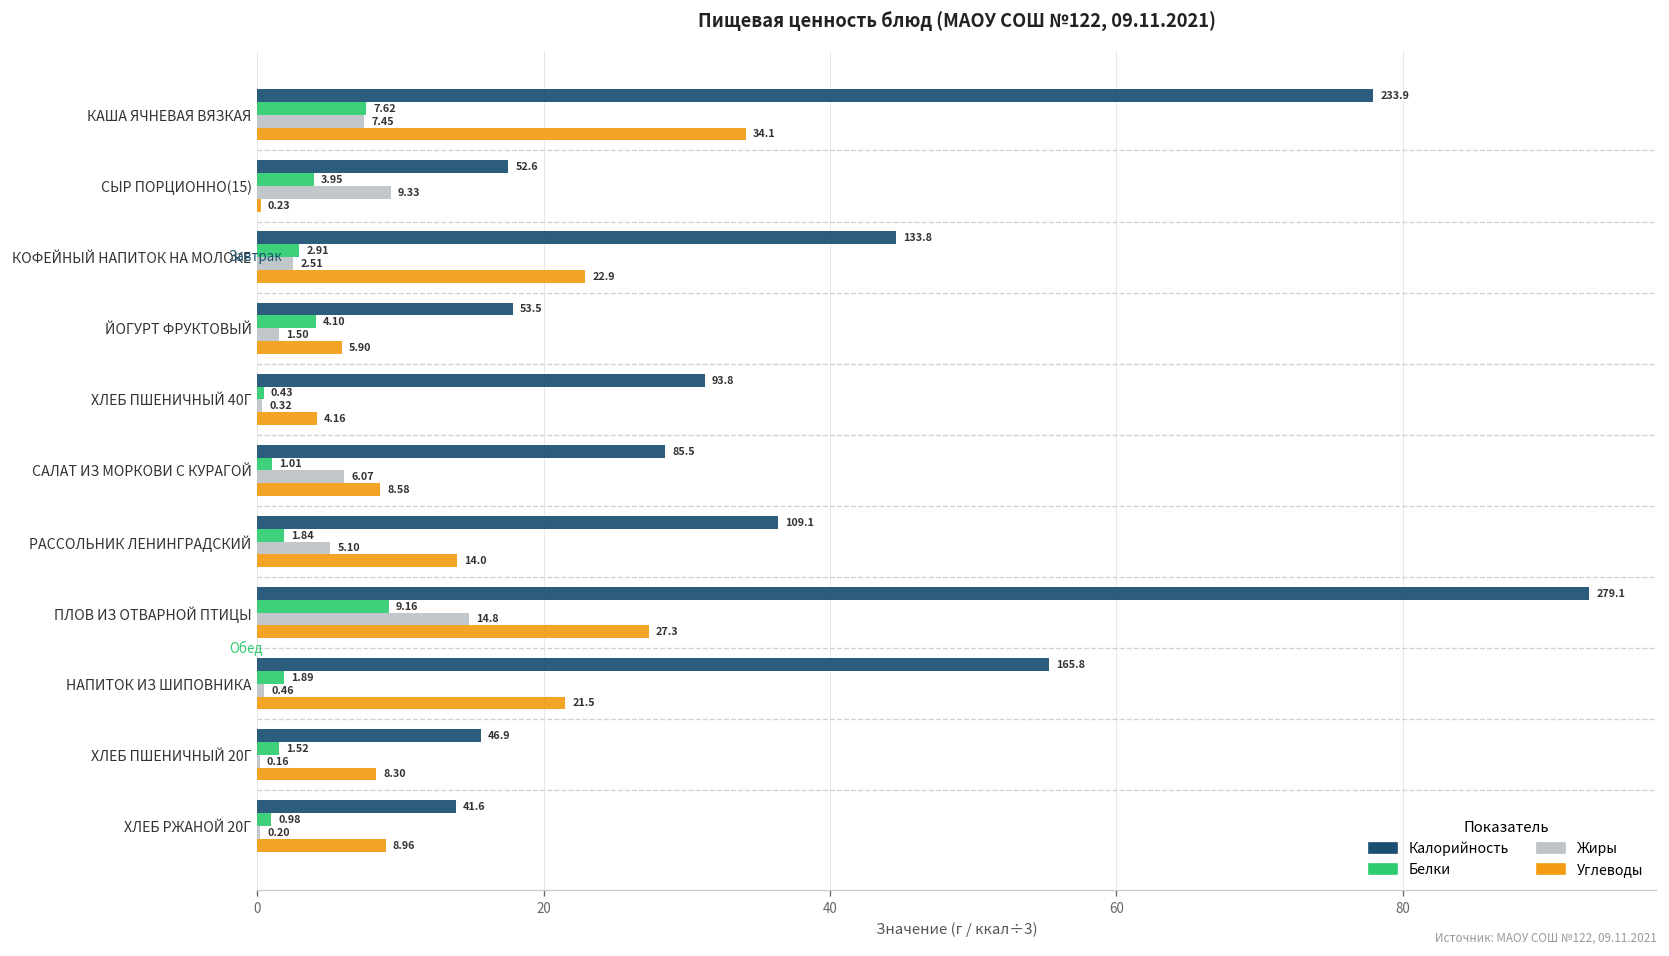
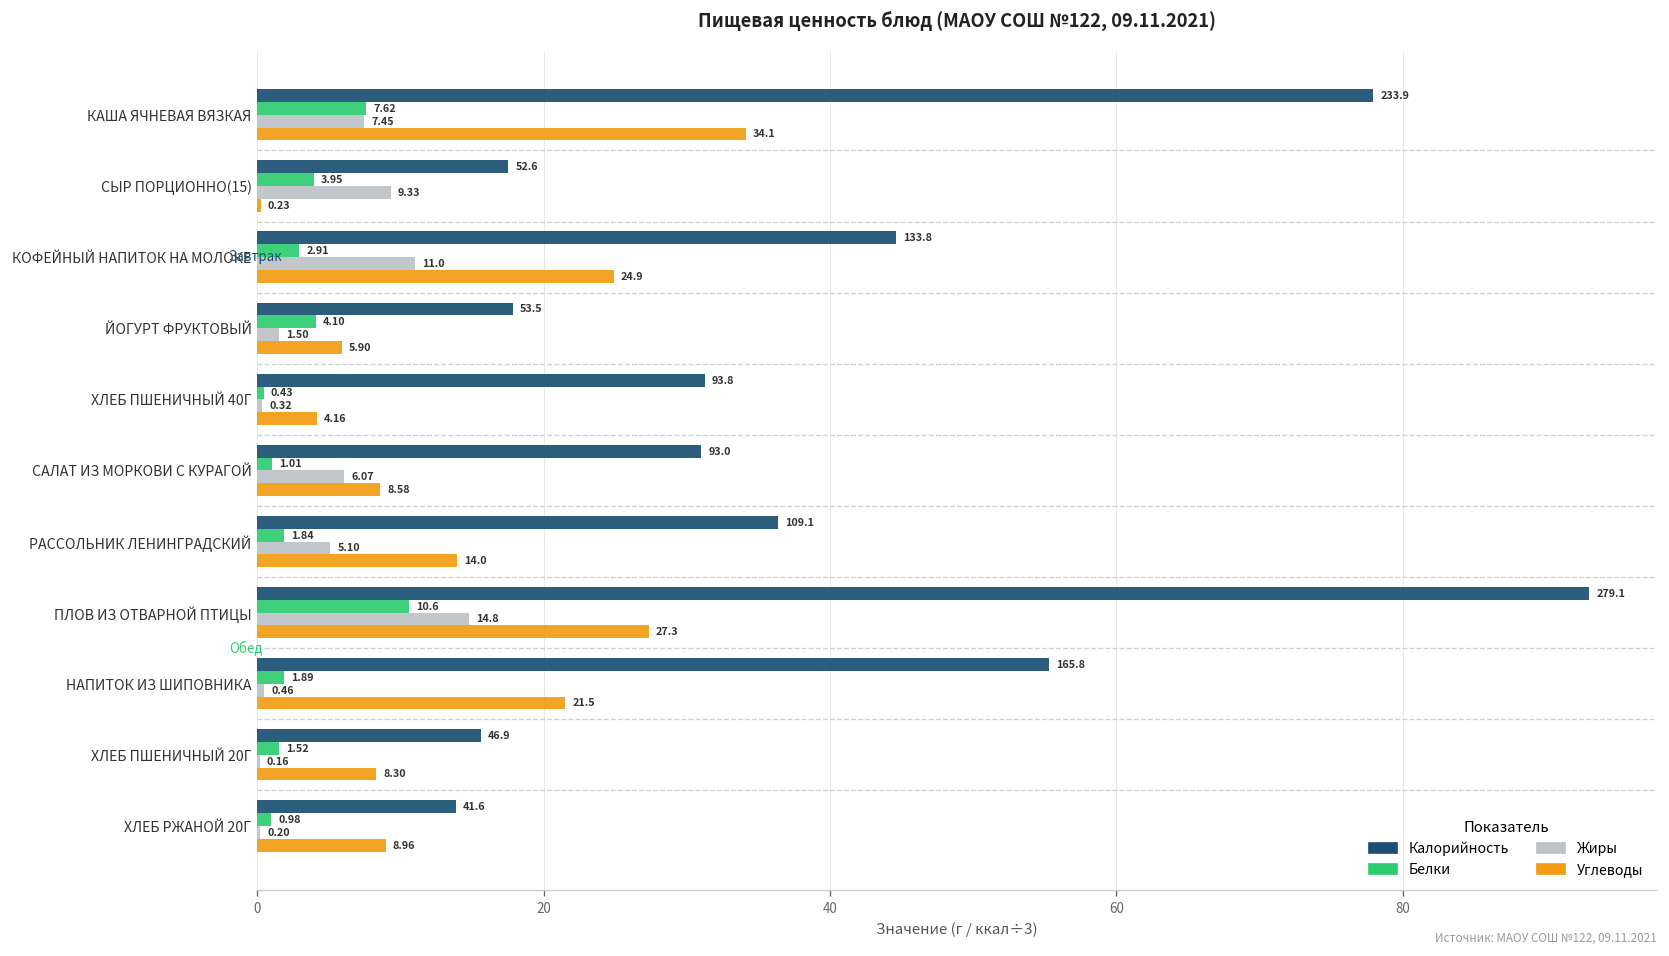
Жиры, КОФЕЙНЫЙ НАПИТОК НА МОЛОКЕ: 2.51 -> 11.0
Углеводы, КОФЕЙНЫЙ НАПИТОК НА МОЛОКЕ: 22.9 -> 24.9
Калорийность, САЛАТ ИЗ МОРКОВИ С КУРАГОЙ: 85.5 -> 93.0
Белки, ПЛОВ ИЗ ОТВАРНОЙ ПТИЦЫ: 9.16 -> 10.6
